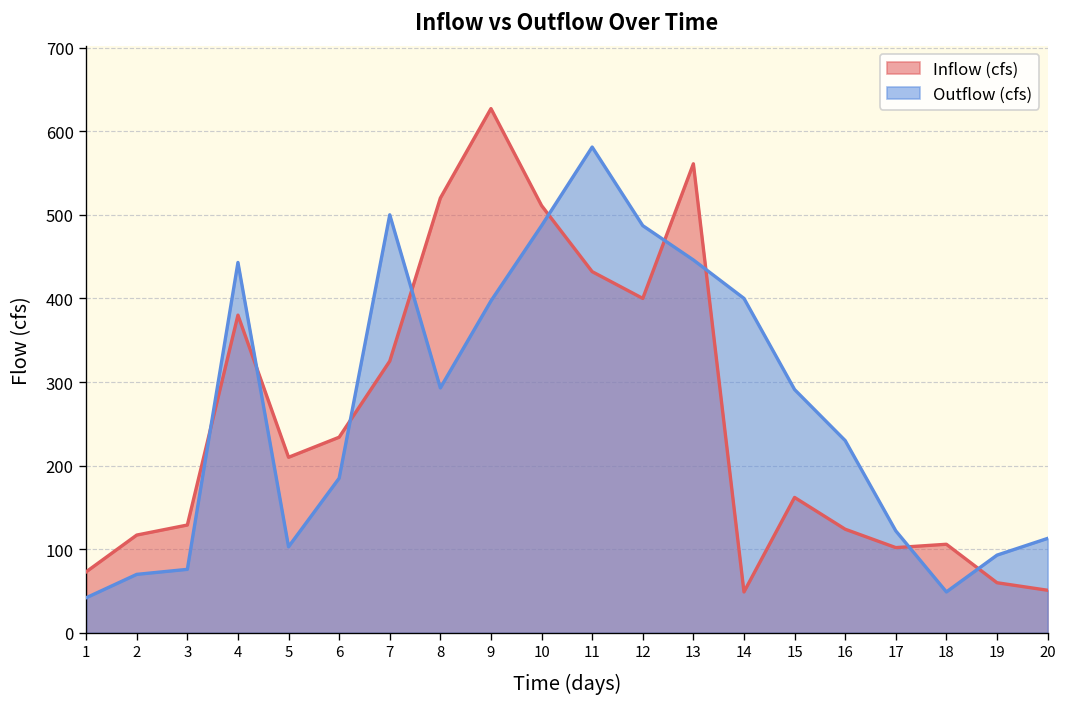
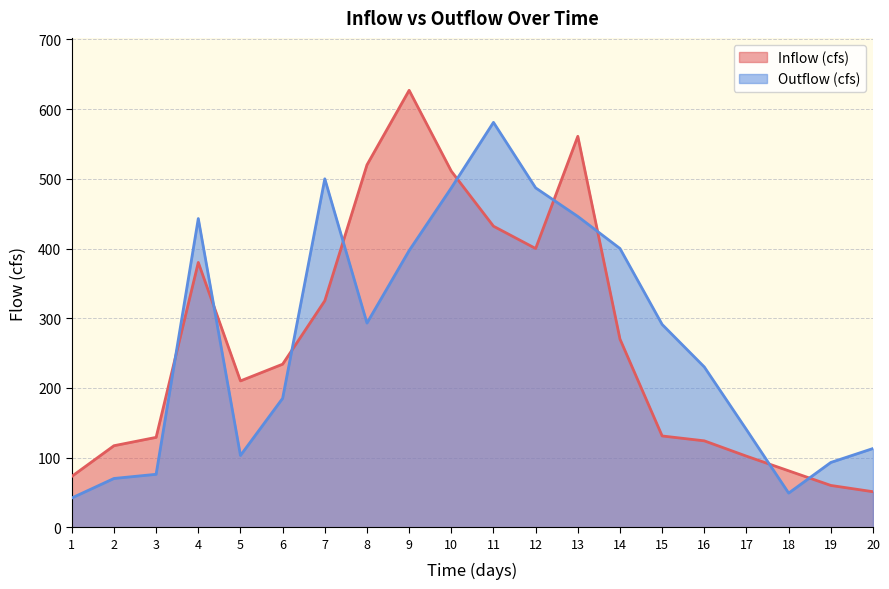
Inflow (cfs), 14: 50 -> 270
Inflow (cfs), 15: 160 -> 130
Outflow (cfs), 17: 120 -> 140
Inflow (cfs), 18: 110 -> 80
